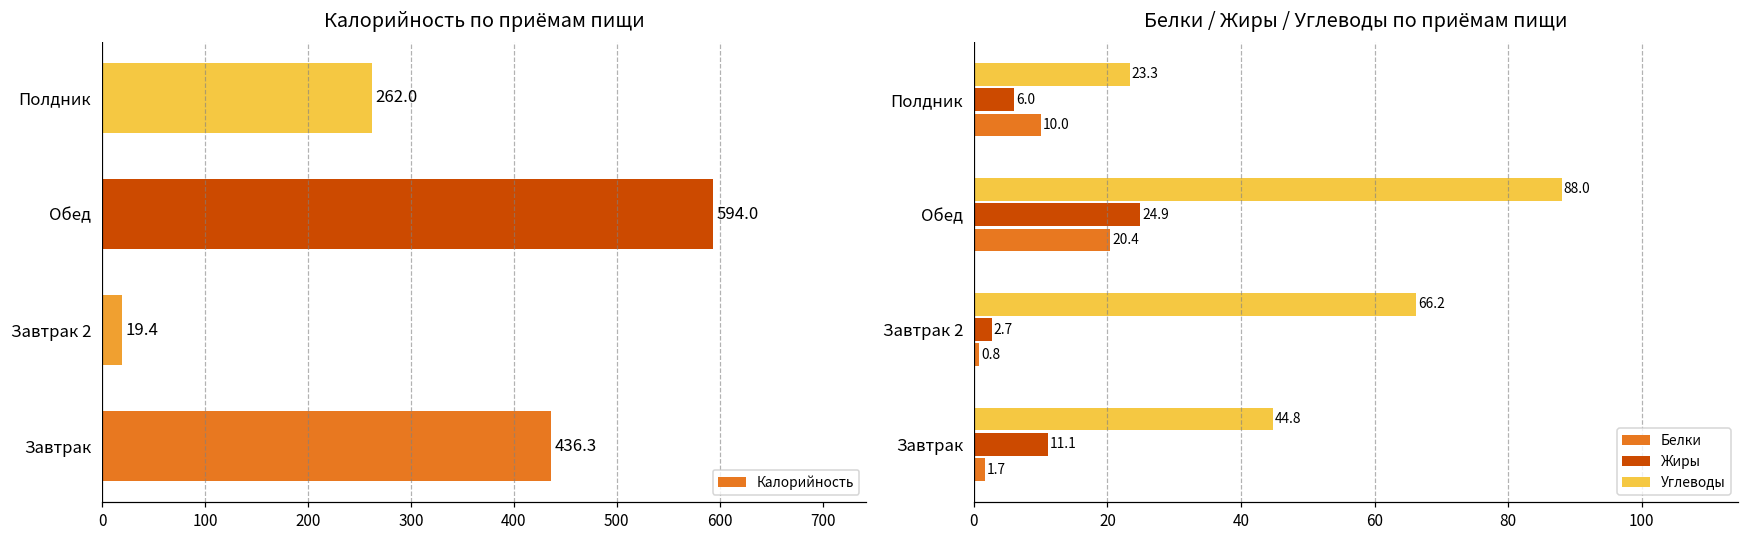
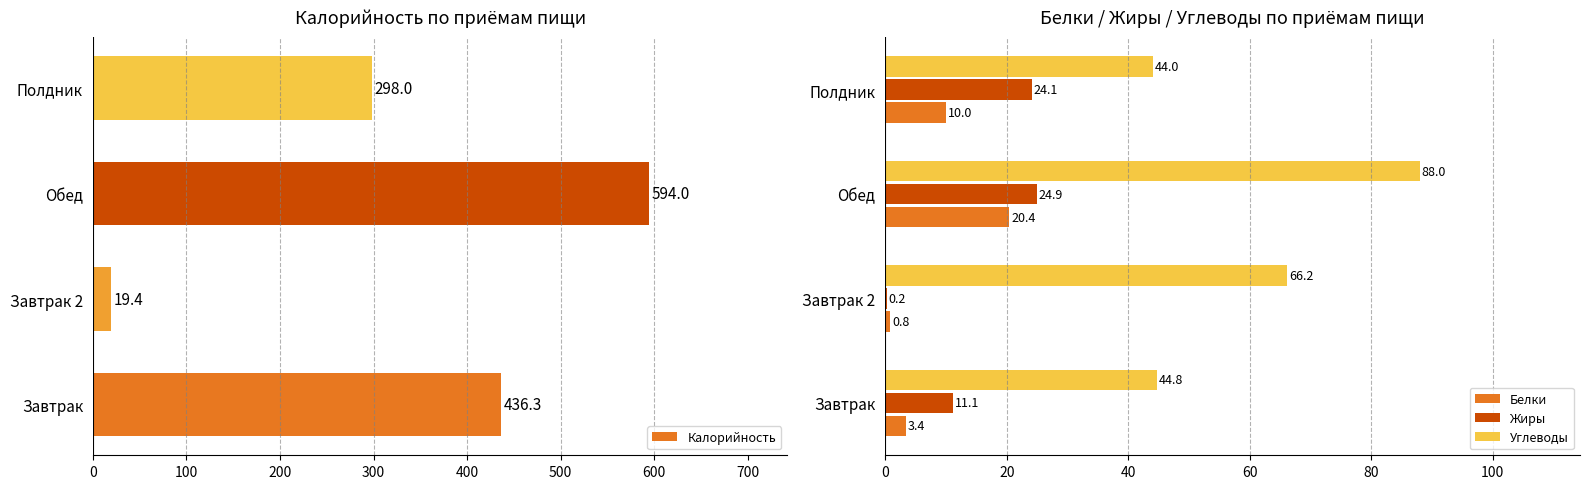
Калорийность по приёмам пищи, Полдник: 262.0 -> 298.0
Белки / Жиры / Углеводы по приёмам пищи, Углеводы, Полдник: 23.3 -> 44.0
Белки / Жиры / Углеводы по приёмам пищи, Жиры, Полдник: 6.0 -> 24.1
Белки / Жиры / Углеводы по приёмам пищи, Жиры, Завтрак 2: 2.7 -> 0.2
Белки / Жиры / Углеводы по приёмам пищи, Белки, Завтрак: 1.7 -> 3.4
